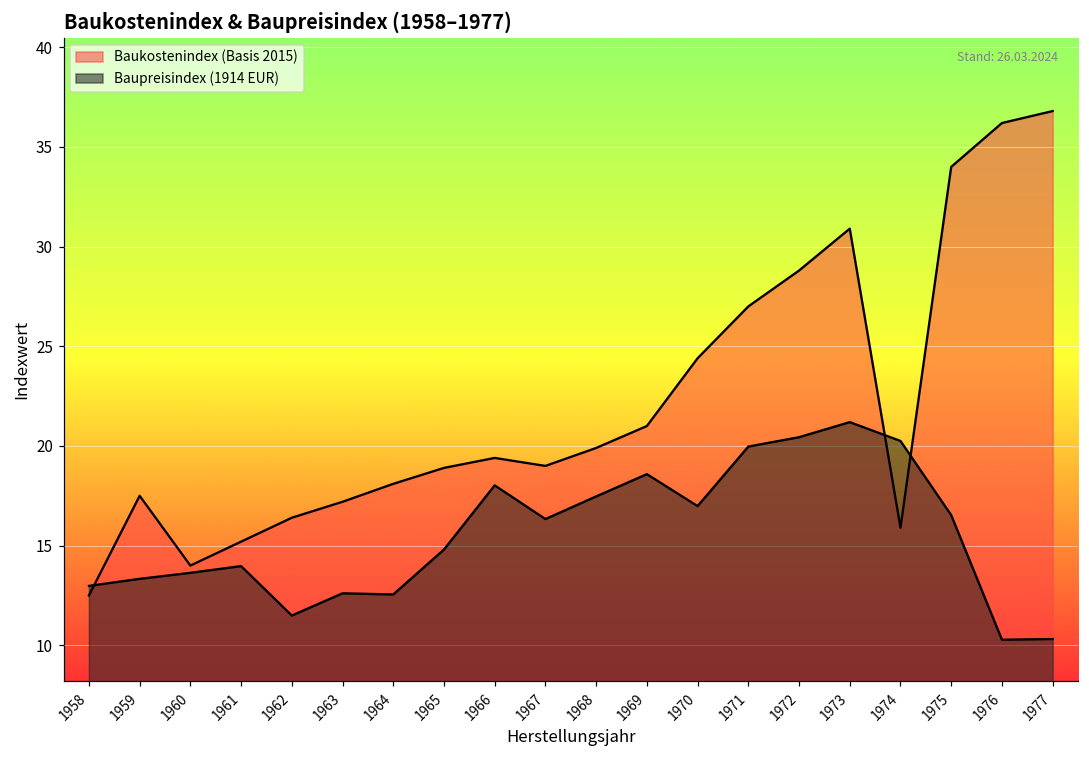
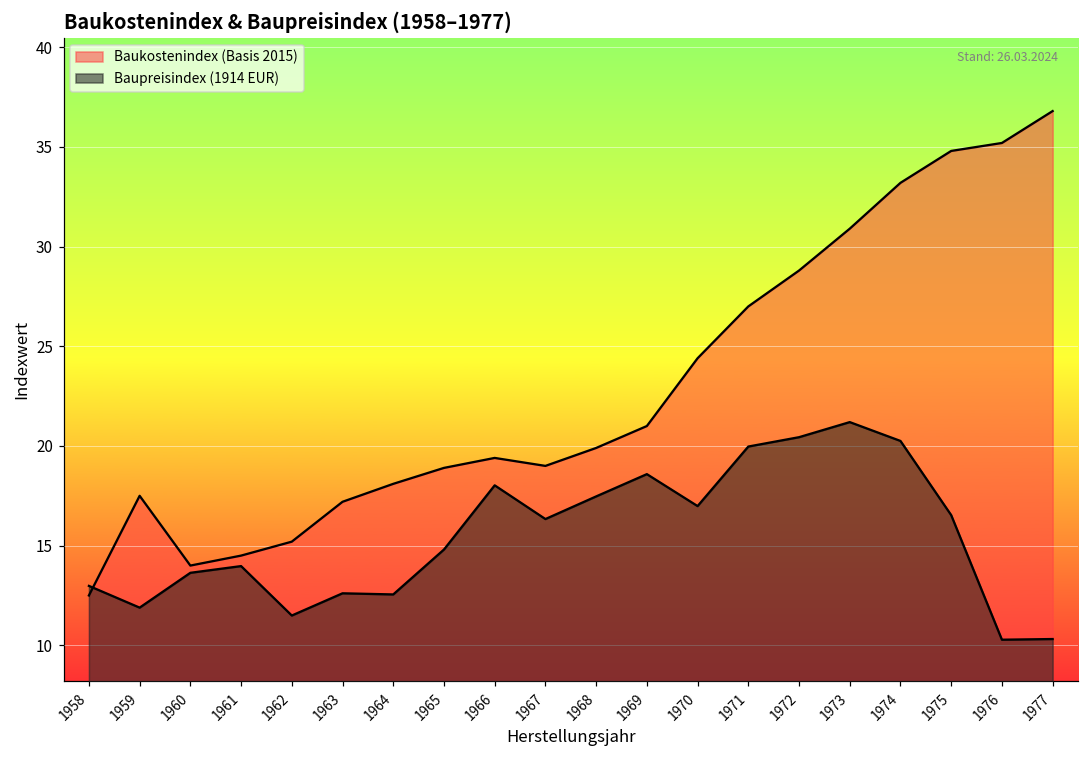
Baupreisindex (1914 EUR), 1959: 13.3 -> 11.9
Baukostenindex (Basis 2015), 1961: 15.2 -> 14.5
Baukostenindex (Basis 2015), 1962: 16.4 -> 15.2
Baukostenindex (Basis 2015), 1974: 15.9 -> 33.2
Baukostenindex (Basis 2015), 1975: 34.0 -> 34.8
Baukostenindex (Basis 2015), 1976: 36.2 -> 35.2
